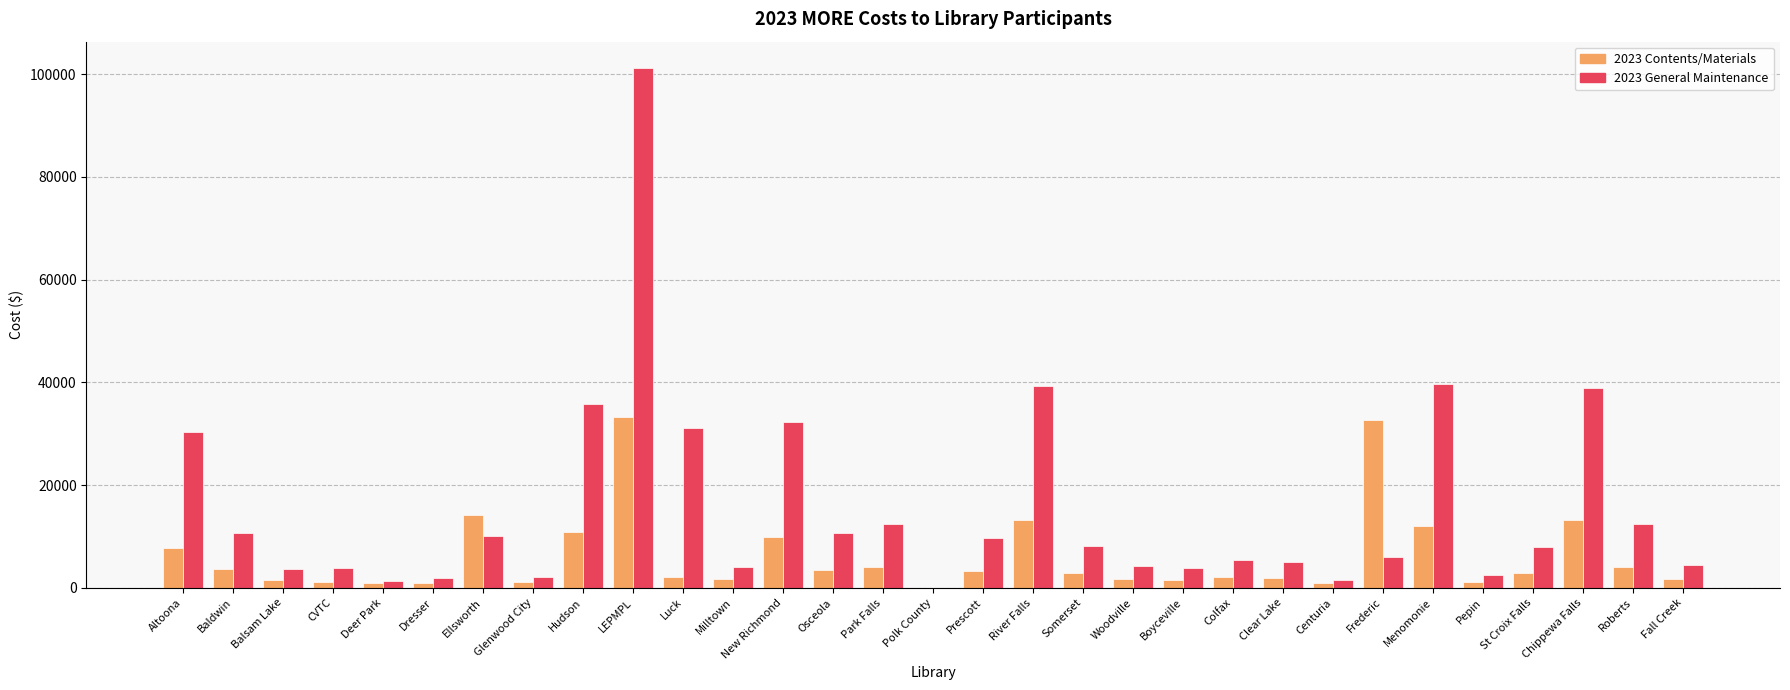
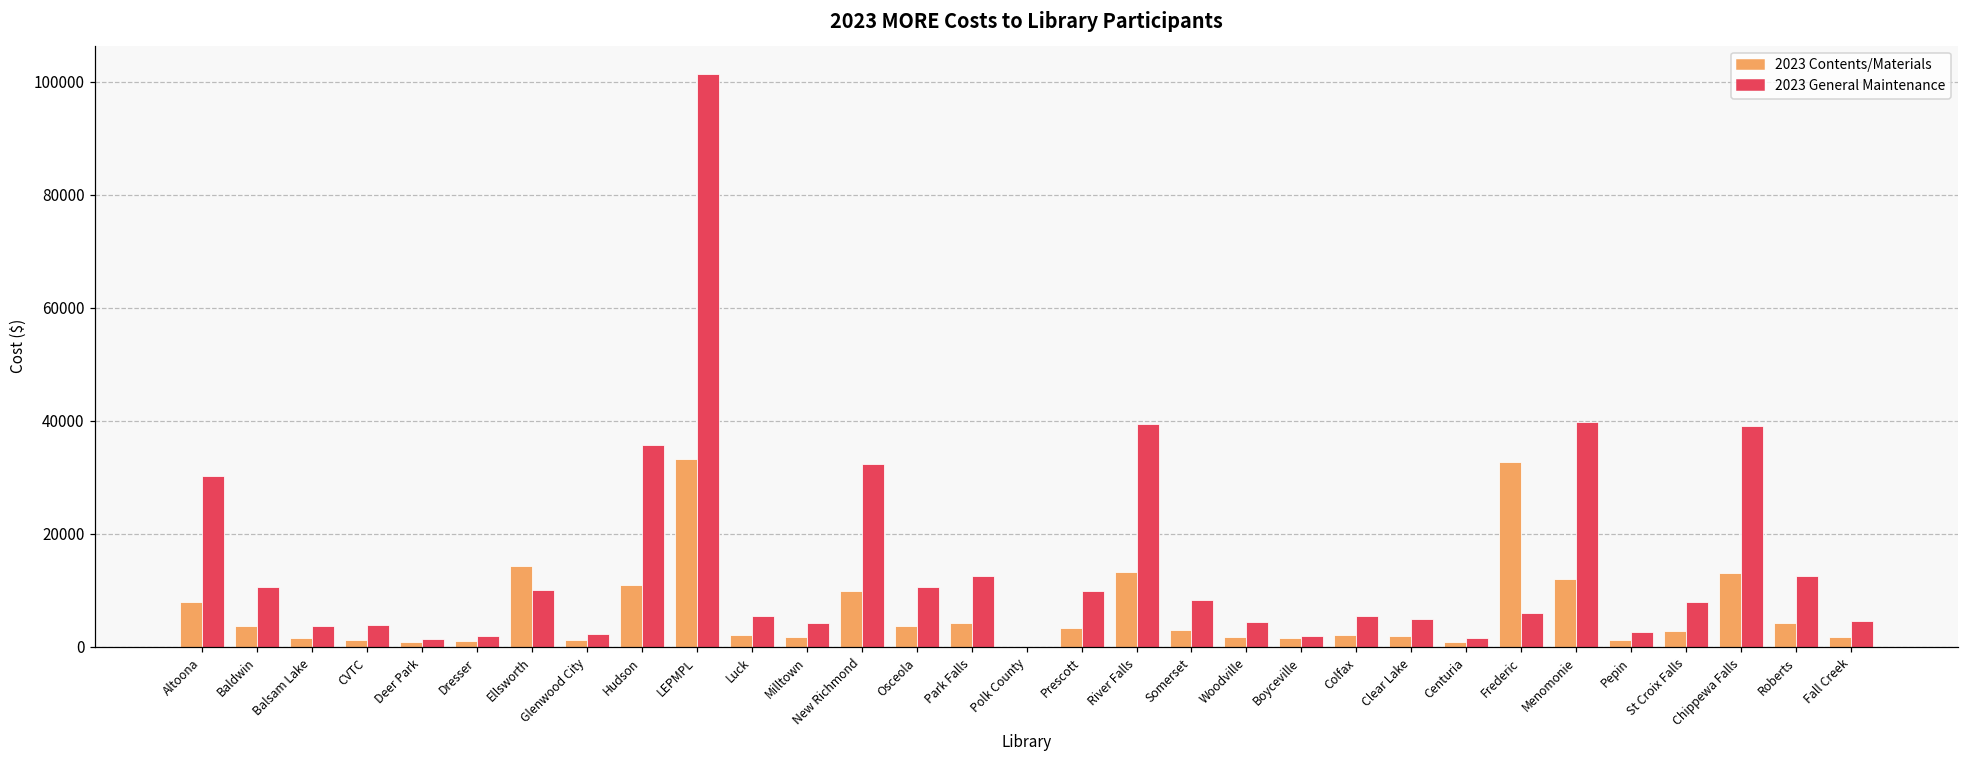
2023 General Maintenance, Luck: 31000 -> 5000
2023 General Maintenance, Boyceville: 4000 -> 2000
